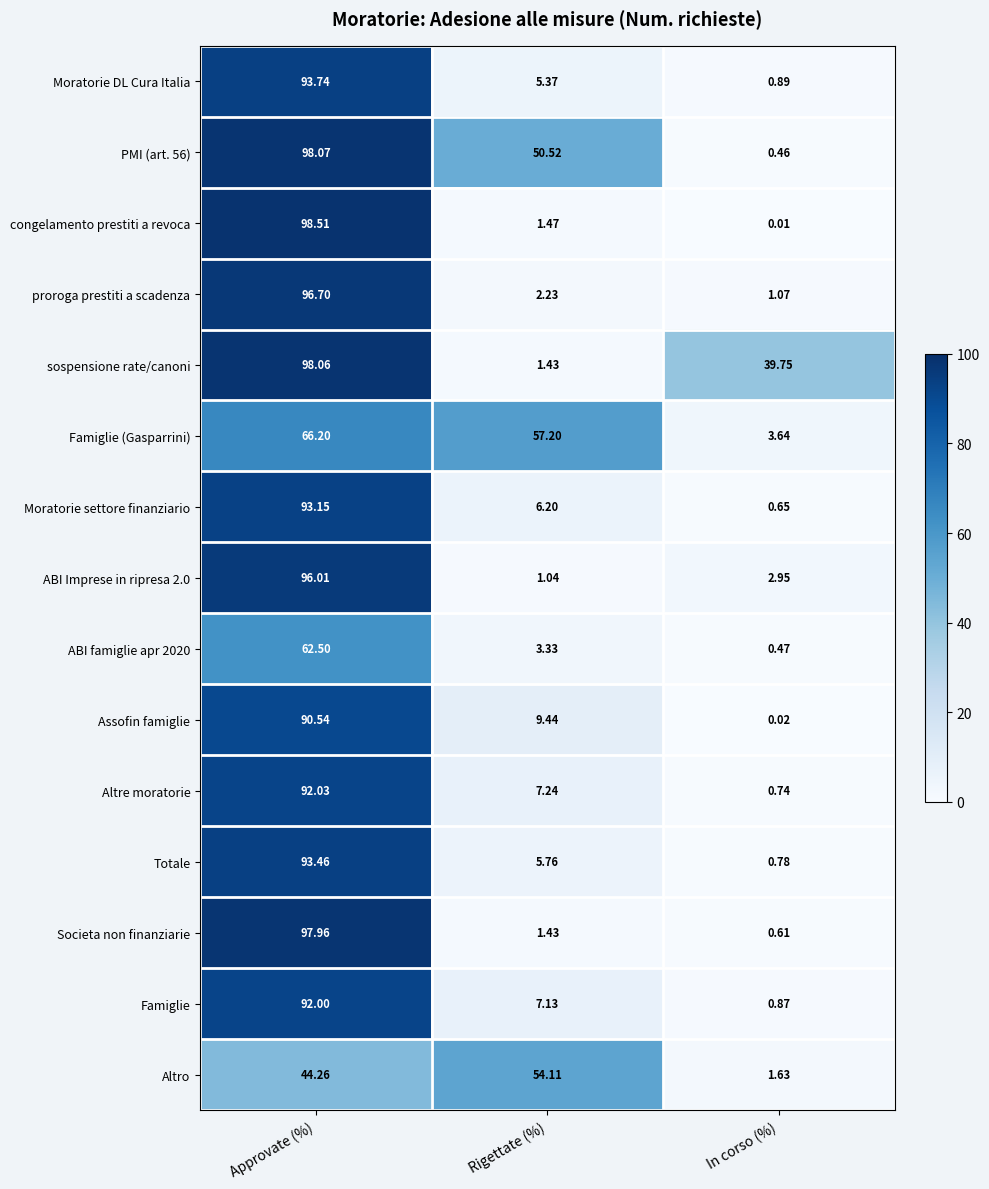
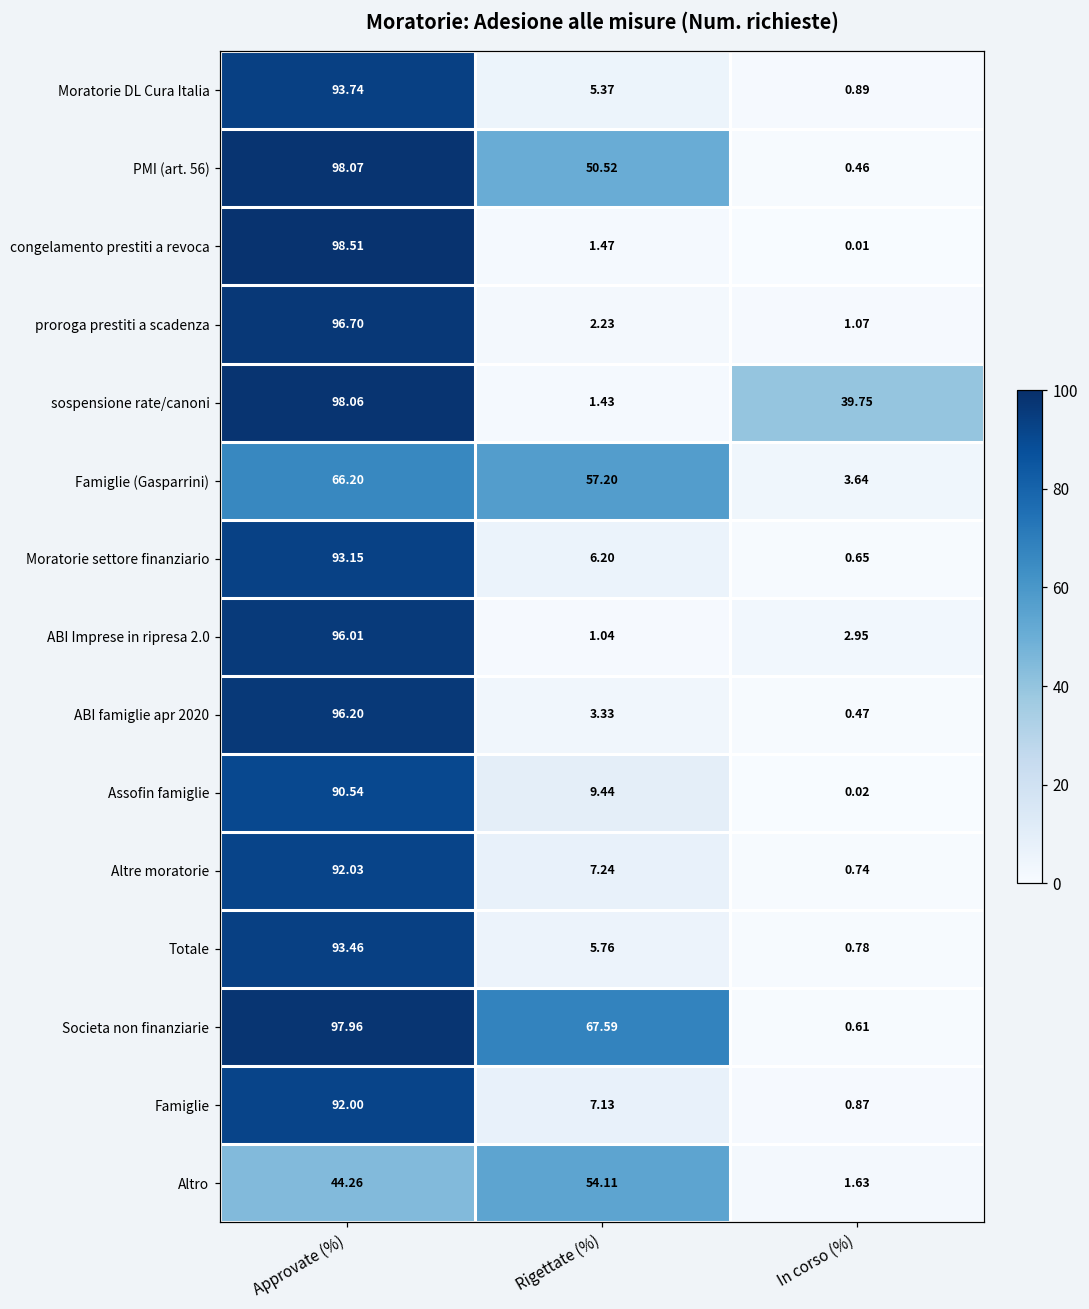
ABI famiglie apr 2020, Approvate (%): 62.50 -> 96.20
Societa non finanziarie, Rigettate (%): 1.43 -> 67.59
